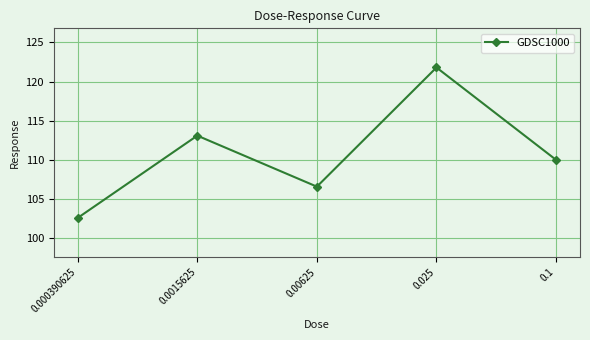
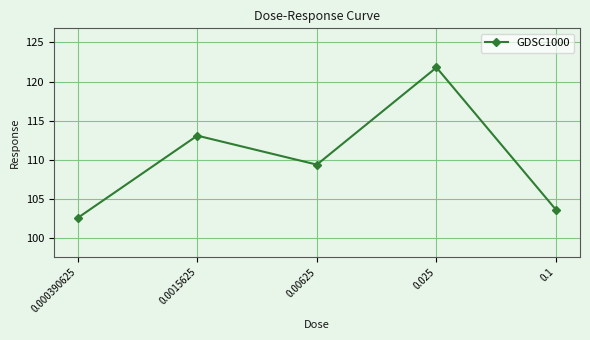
0.00625: 107 -> 109
0.1: 110 -> 104
